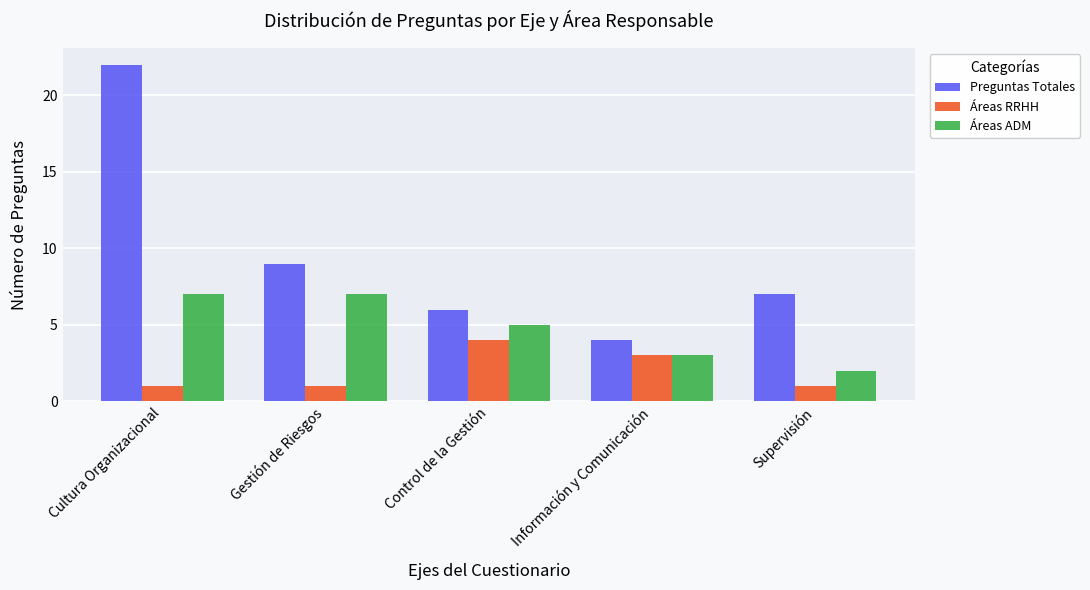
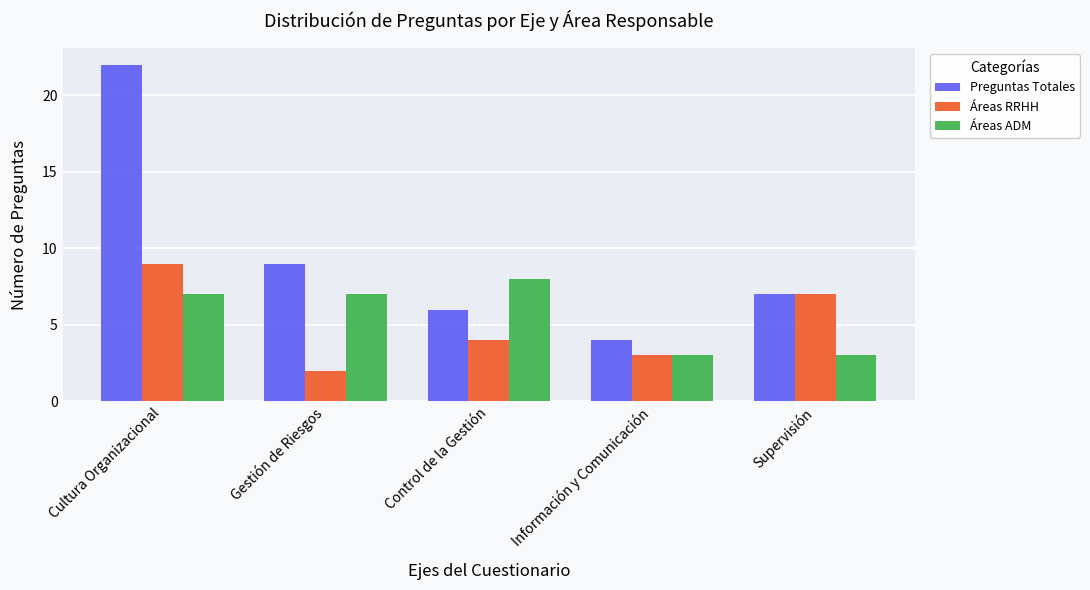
Áreas RRHH, Cultura Organizacional: 1 -> 9
Áreas RRHH, Gestión de Riesgos: 1 -> 2
Áreas ADM, Control de la Gestión: 5 -> 8
Áreas RRHH, Supervisión: 1 -> 7
Áreas ADM, Supervisión: 2 -> 3
